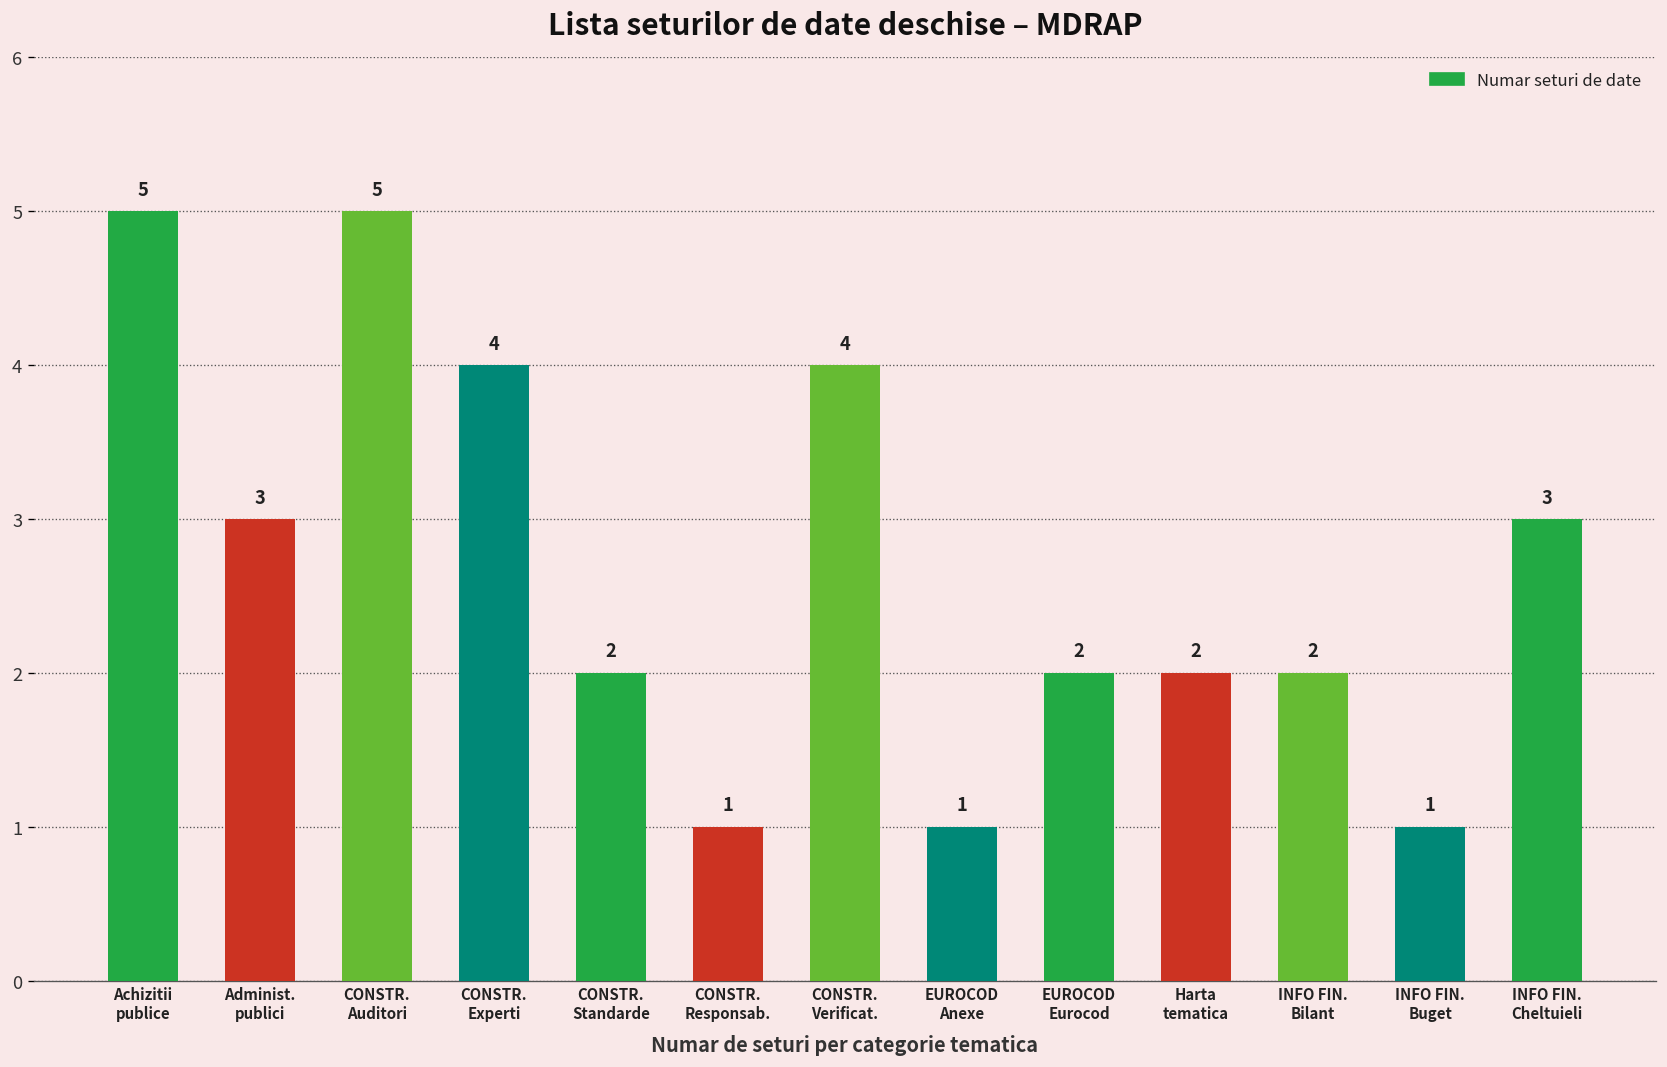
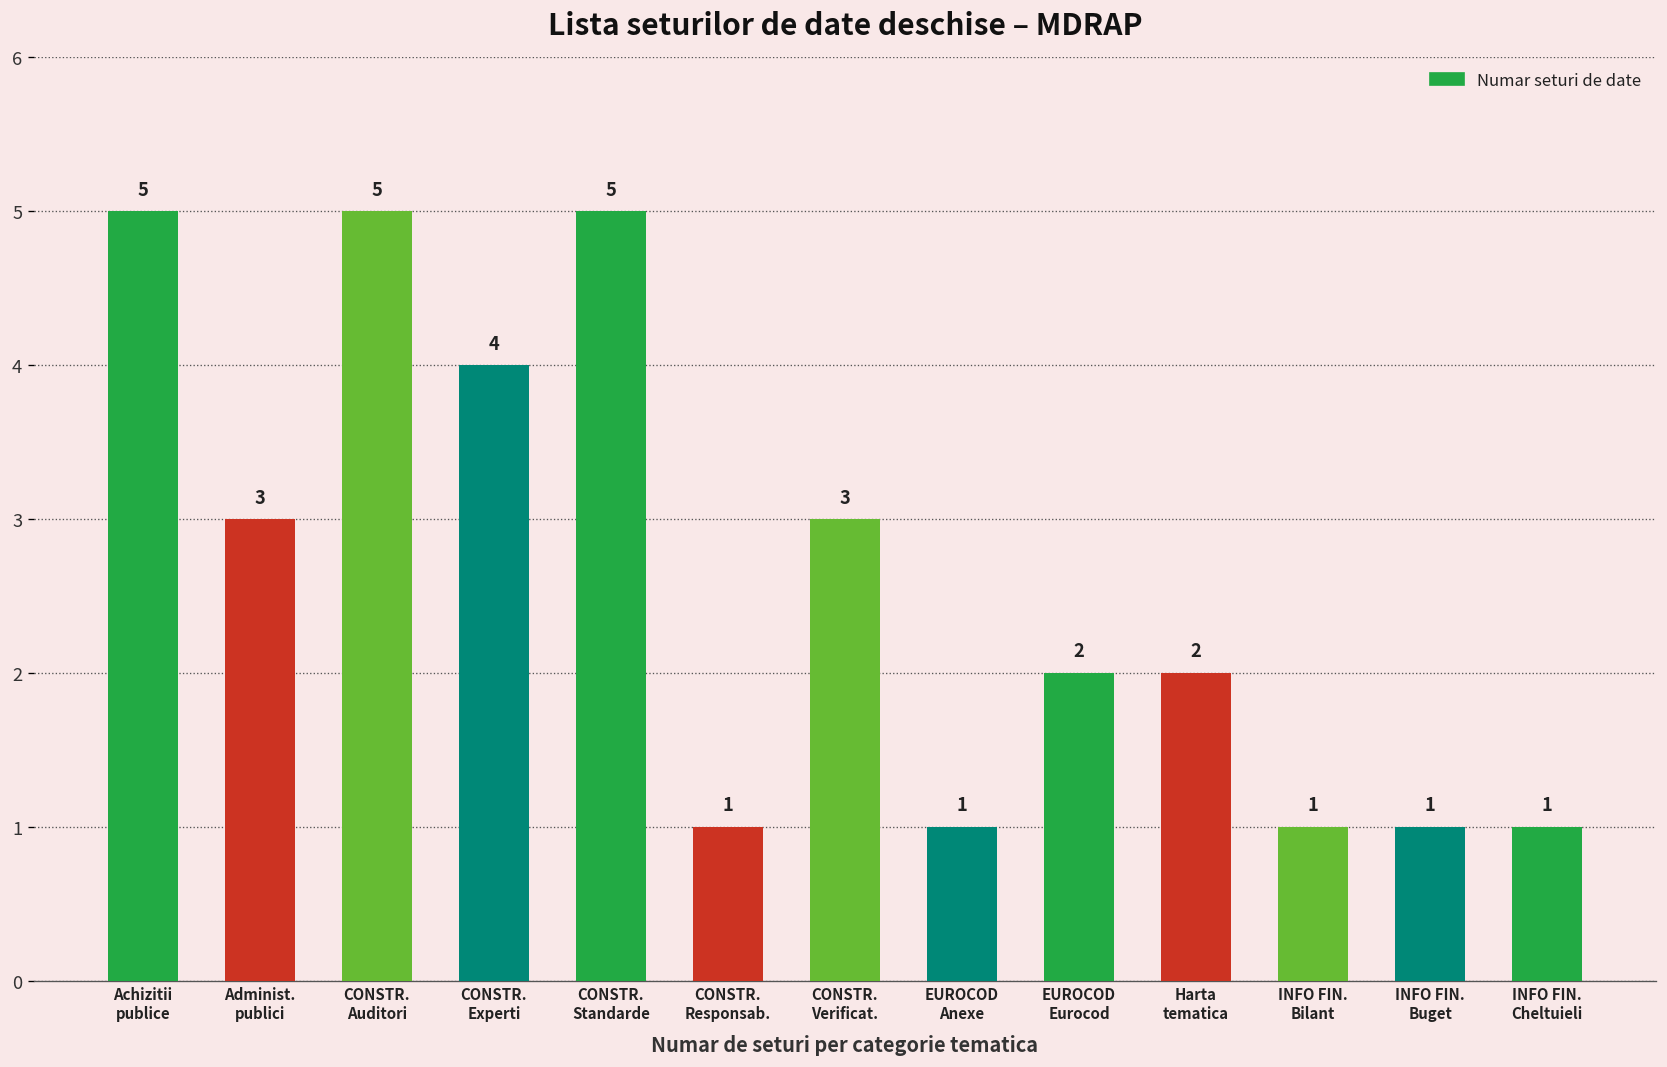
CONSTR. Standarde: 2 -> 5
CONSTR. Verificat.: 4 -> 3
INFO FIN. Bilant: 2 -> 1
INFO FIN. Cheltuieli: 3 -> 1
